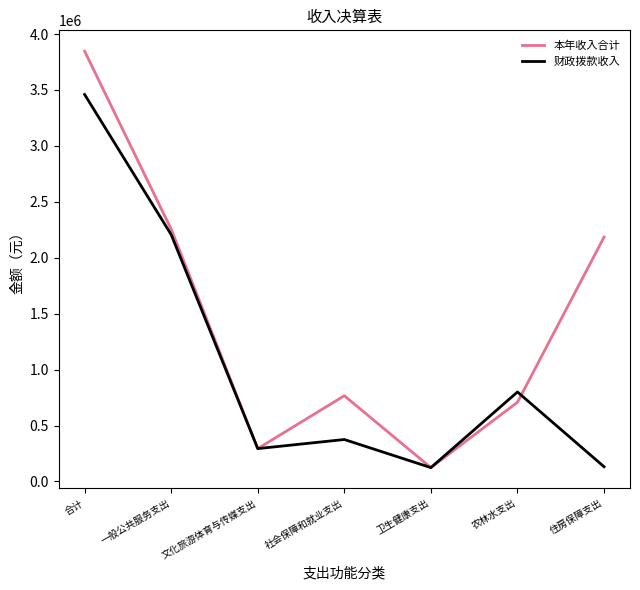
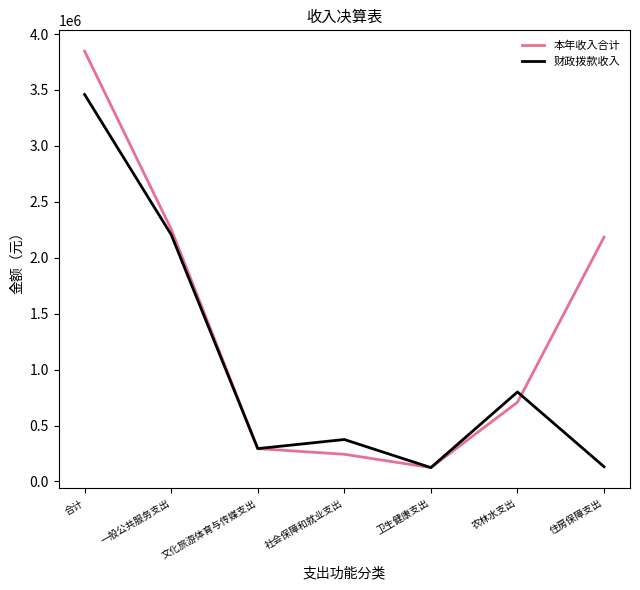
本年收入合计, 社会保障和就业支出: 770000 -> 240000
